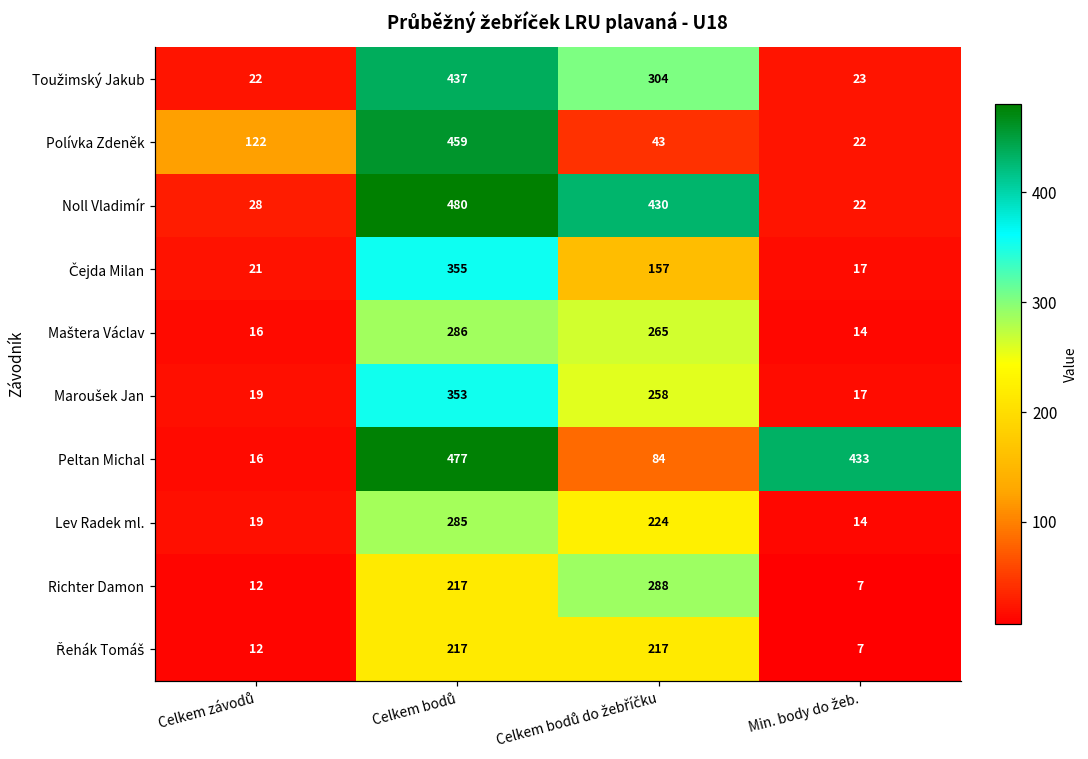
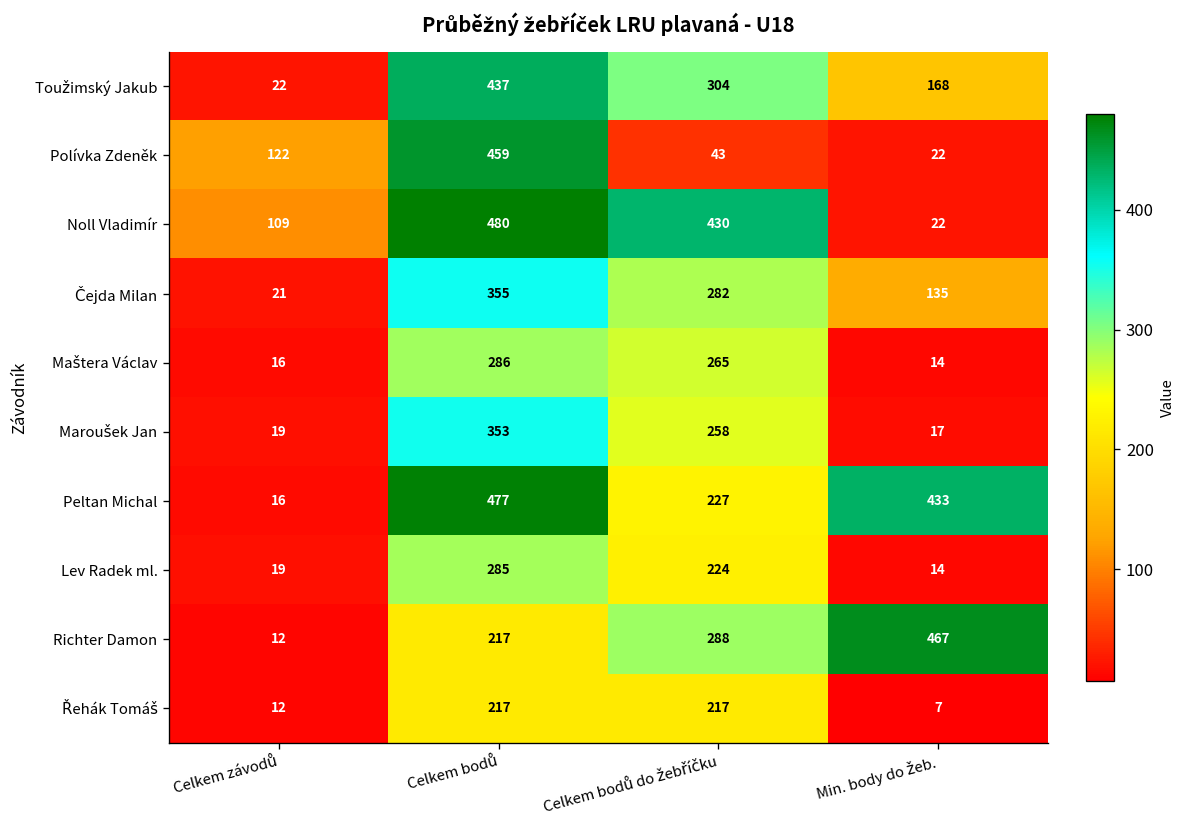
Toužimský Jakub, Min. body do žeb.: 23 -> 168
Noll Vladimír, Celkem závodů: 28 -> 109
Čejda Milan, Celkem bodů do žebříčku: 157 -> 282
Čejda Milan, Min. body do žeb.: 17 -> 135
Peltan Michal, Celkem bodů do žebříčku: 84 -> 227
Richter Damon, Min. body do žeb.: 7 -> 467
